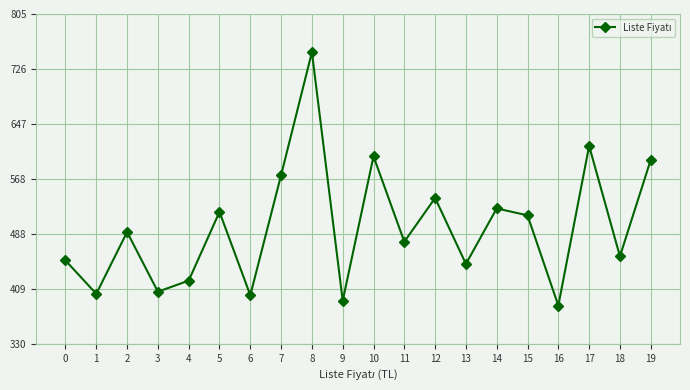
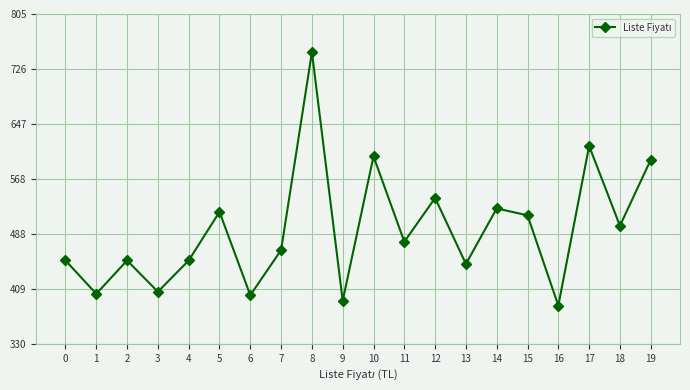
2: 490 -> 450
4: 420 -> 450
7: 570 -> 470
18: 460 -> 500
